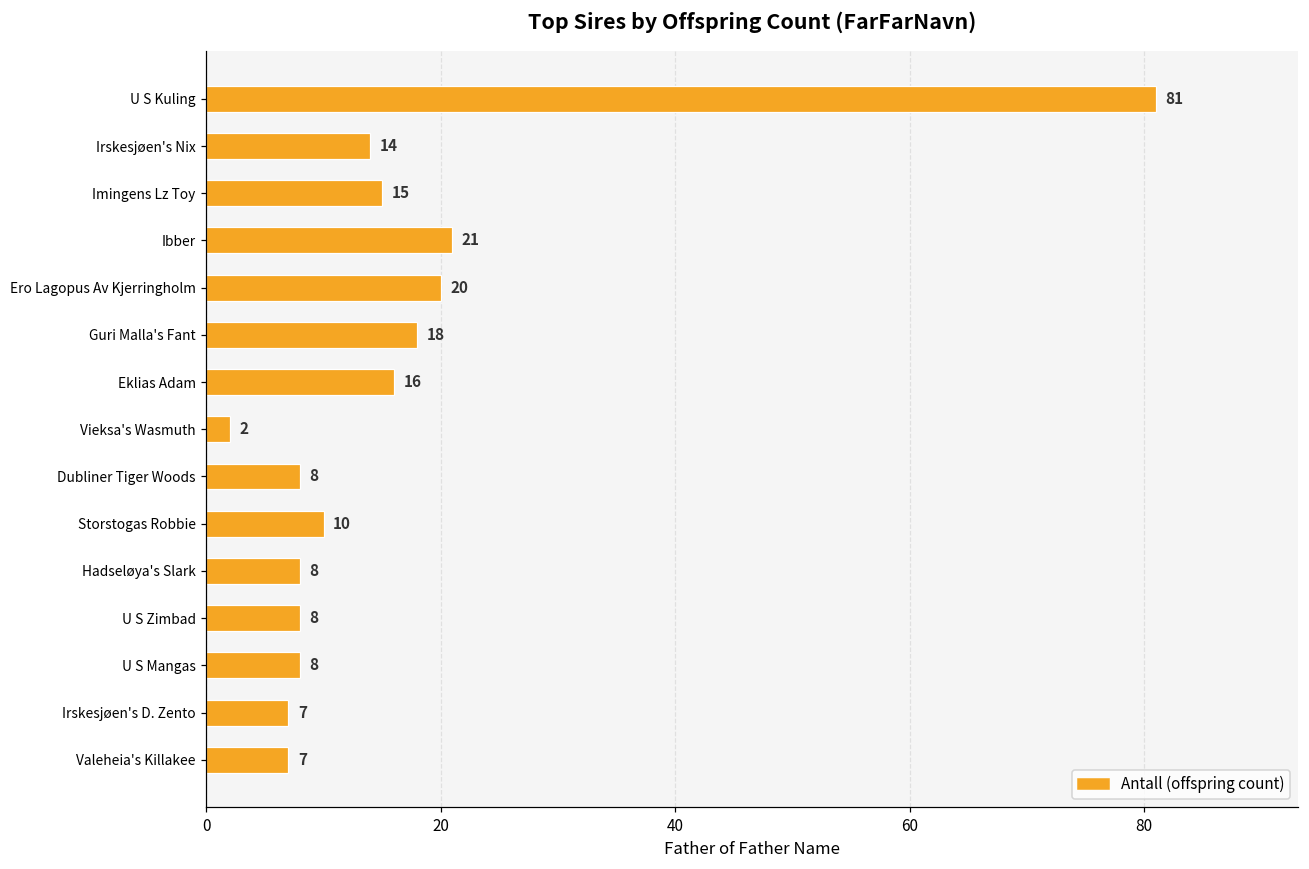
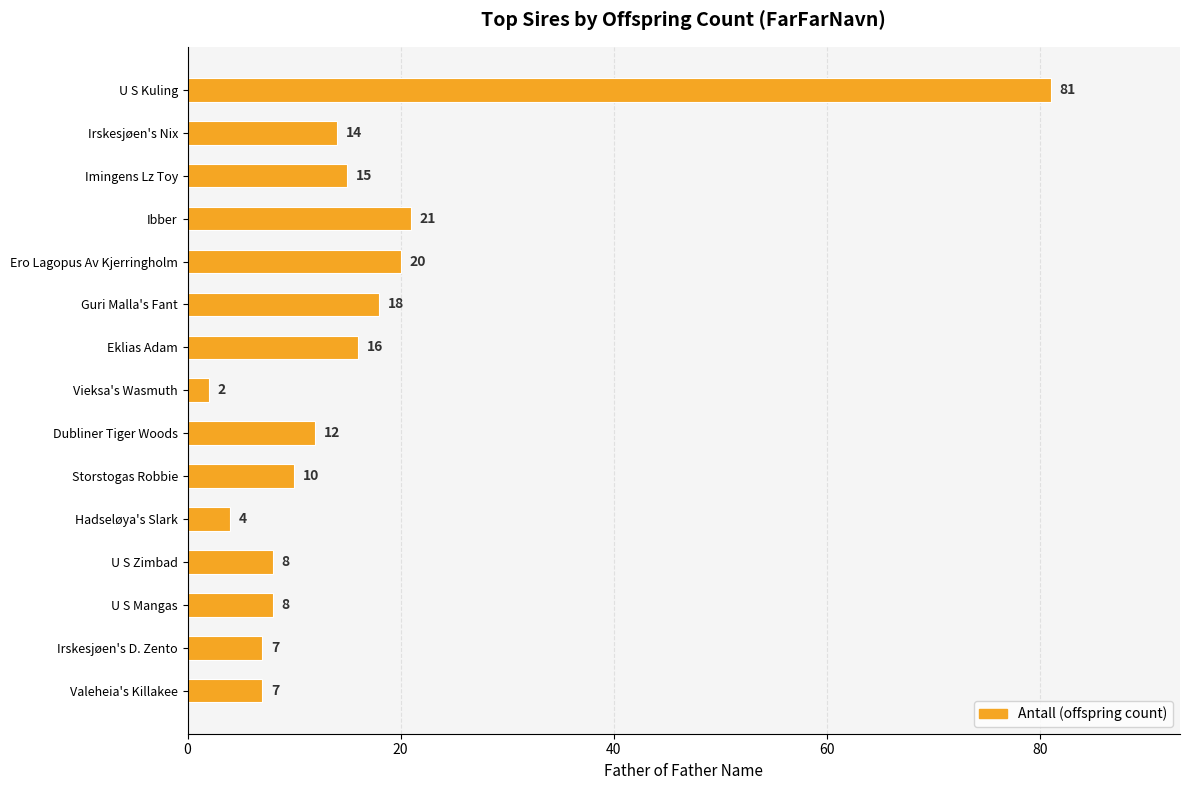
Dubliner Tiger Woods: 8 -> 12
Hadseløya's Slark: 8 -> 4
